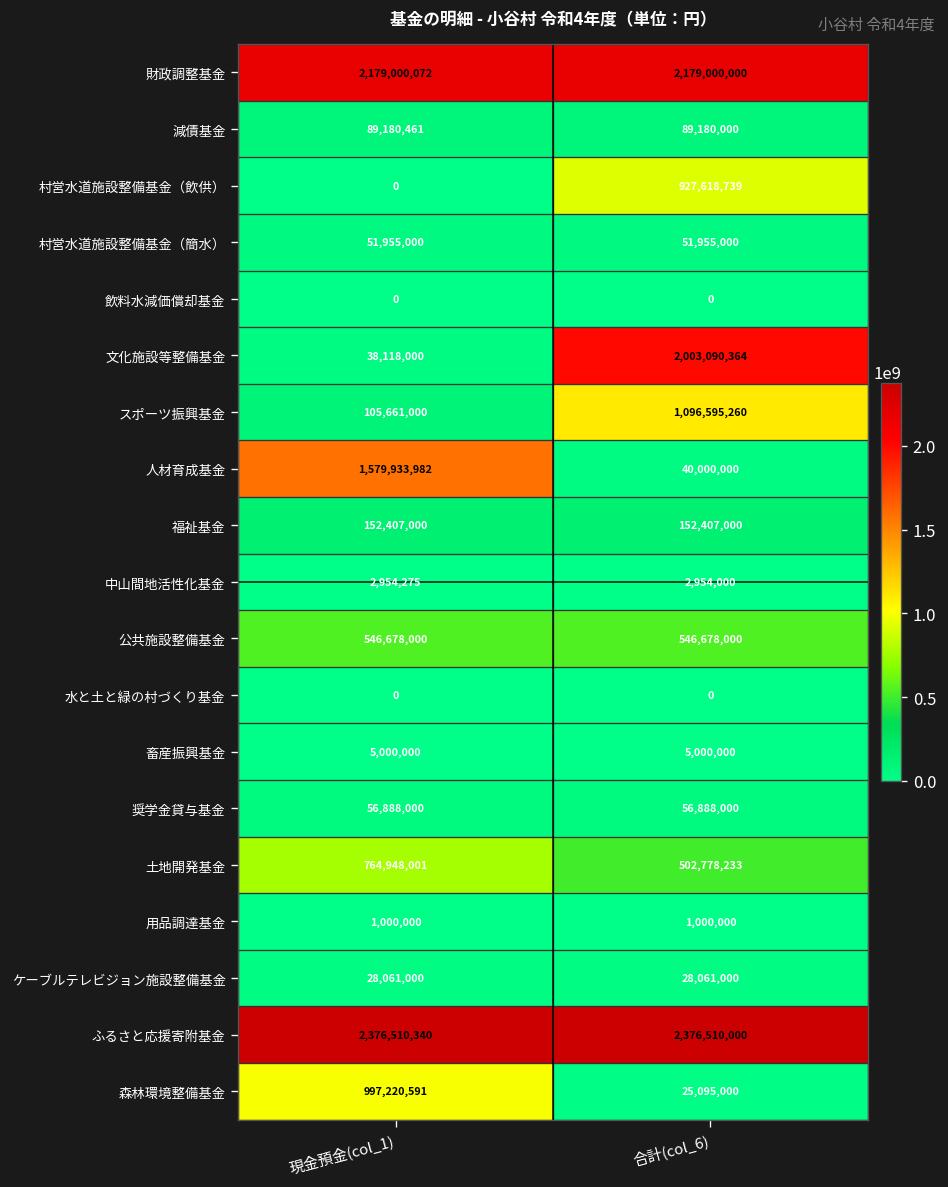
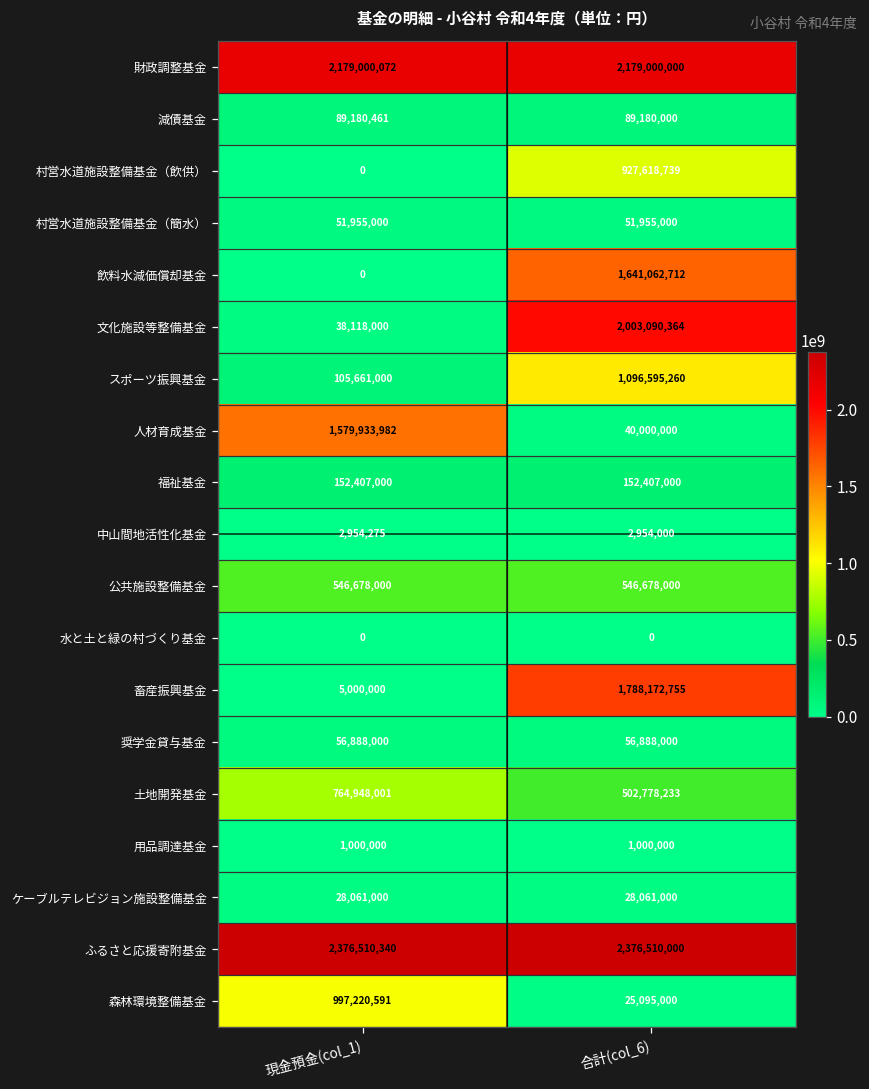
飲料水減価償却基金, 合計(col_6): 0 -> 1,641,062,712
畜産振興基金, 合計(col_6): 5,000,000 -> 1,788,172,755
